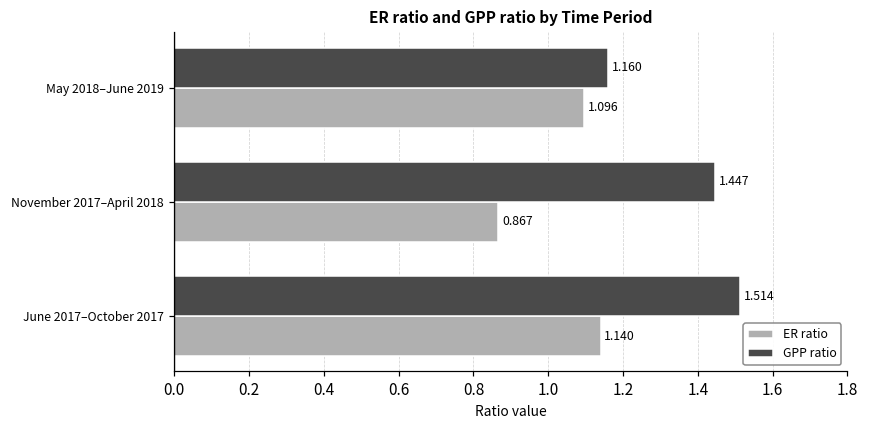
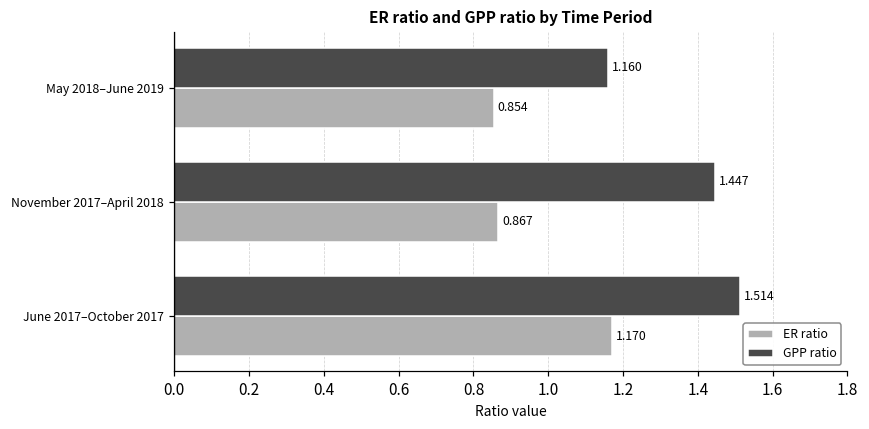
ER ratio, May 2018–June 2019: 1.096 -> 0.854
ER ratio, June 2017–October 2017: 1.140 -> 1.170
